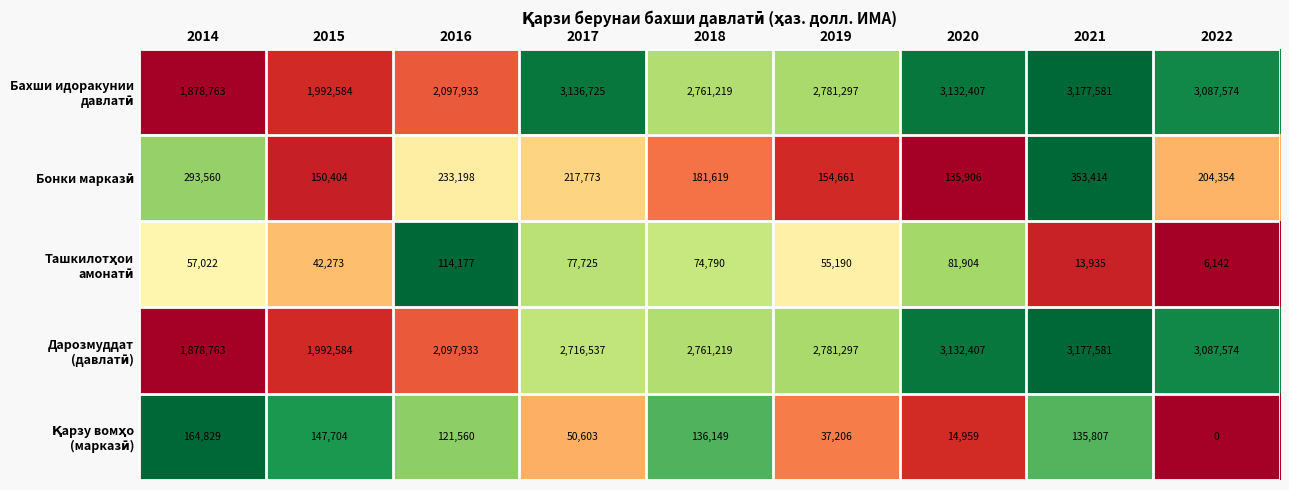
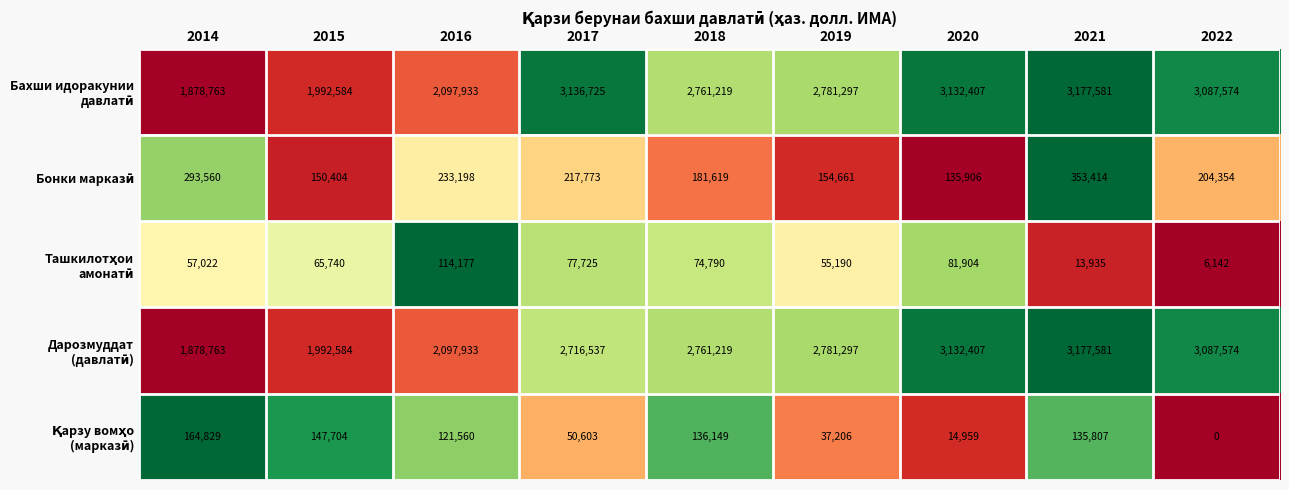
Ташкилотҳои амонатӣ, 2015: 42,273 -> 65,740
